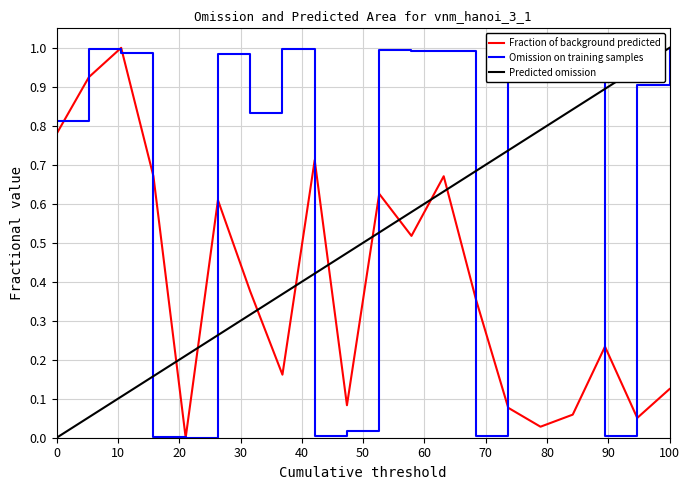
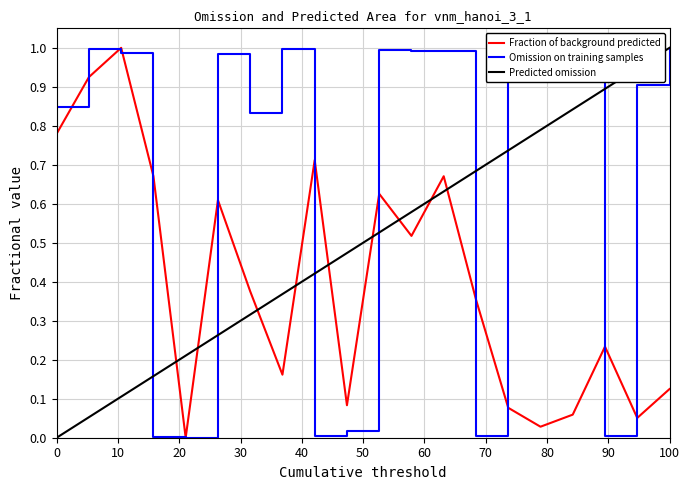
Omission on training samples, 0: 0.81 -> 0.85
